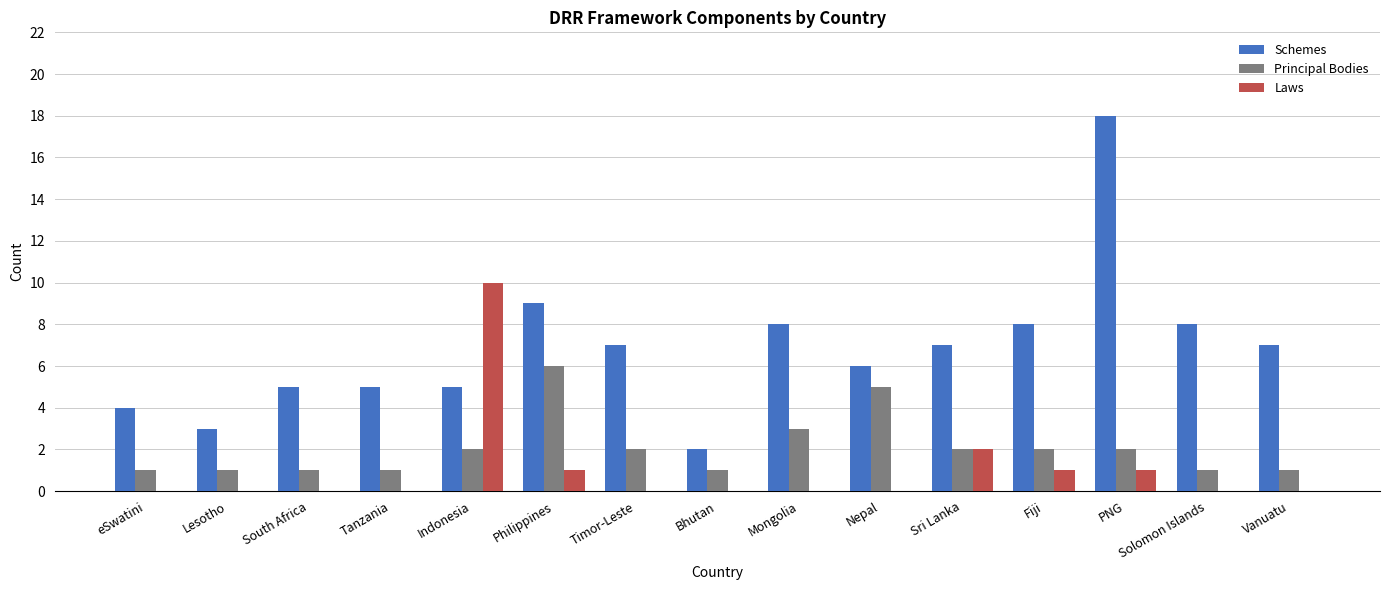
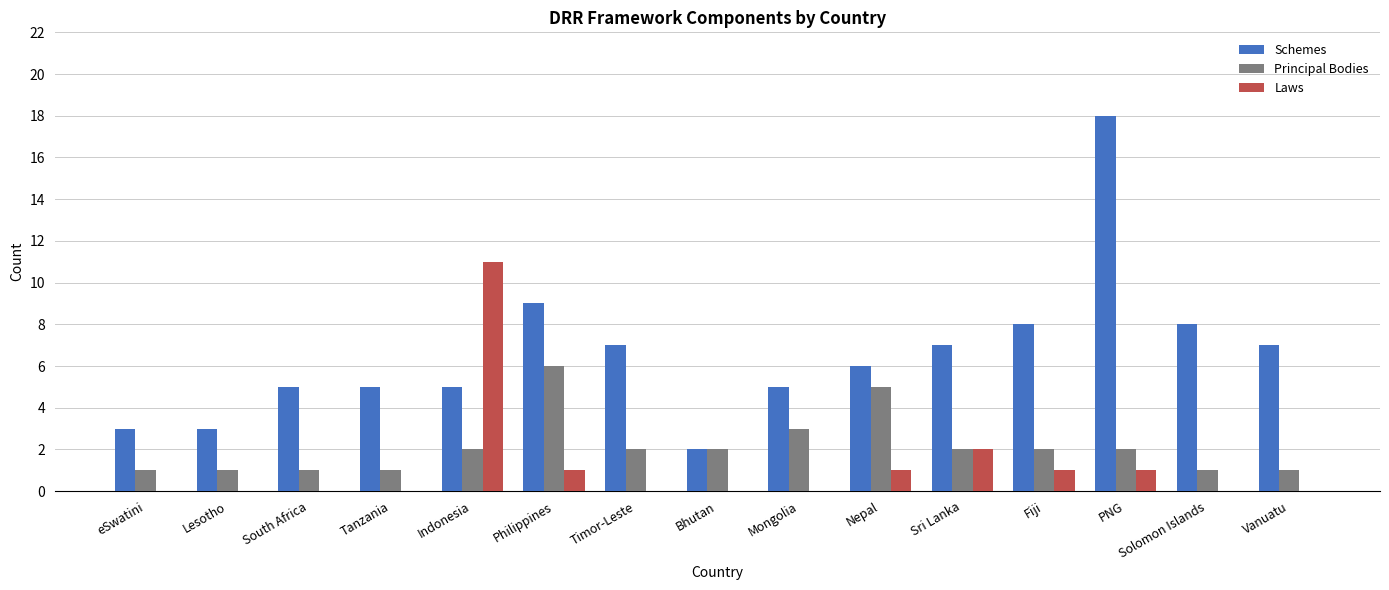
Schemes, eSwatini: 4 -> 3
Laws, Indonesia: 10 -> 11
Principal Bodies, Bhutan: 1 -> 2
Schemes, Mongolia: 8 -> 5
Laws, Nepal: 0 -> 1
